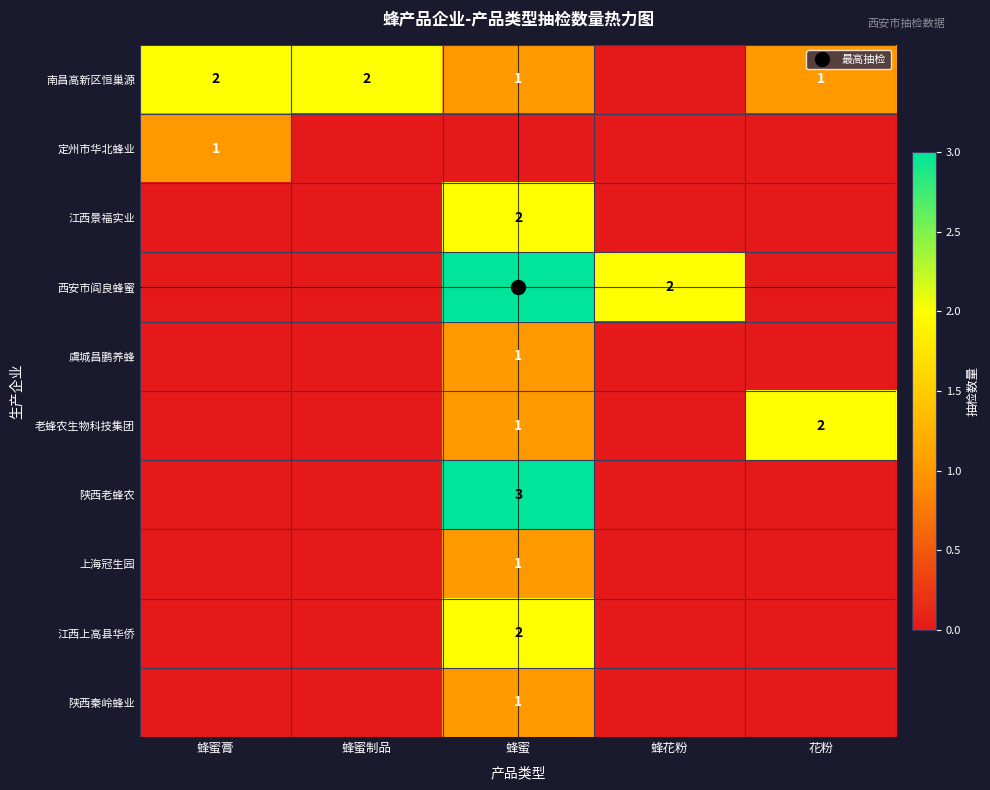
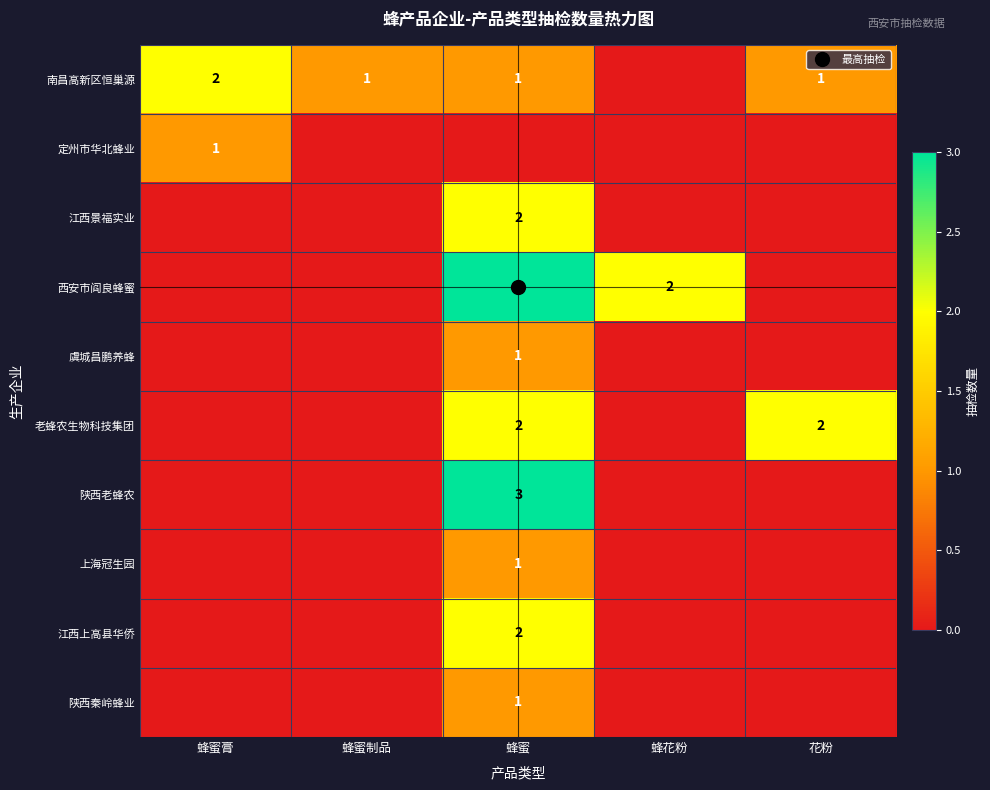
南昌高新区恒巢源, 蜂蜜制品: 2 -> 1
老蜂农生物科技集团, 蜂蜜: 1 -> 2
